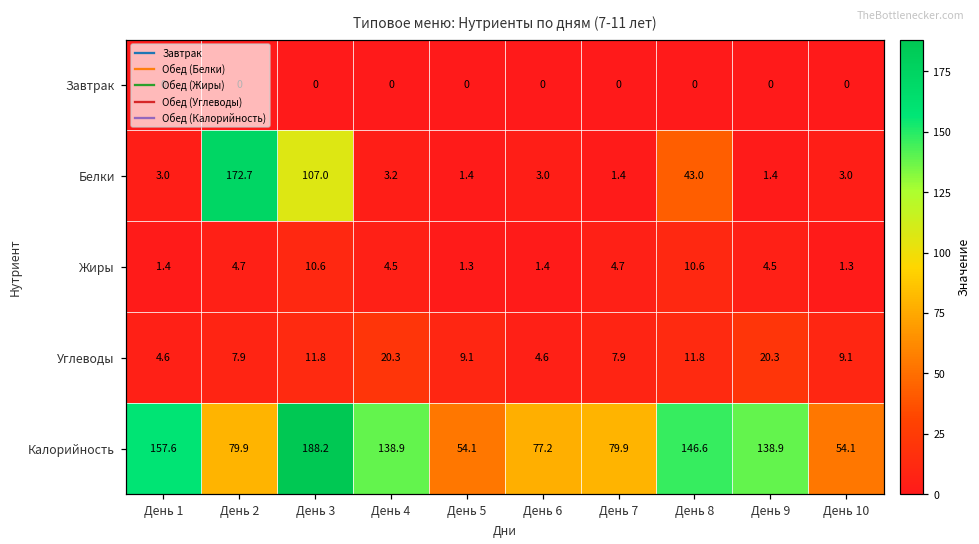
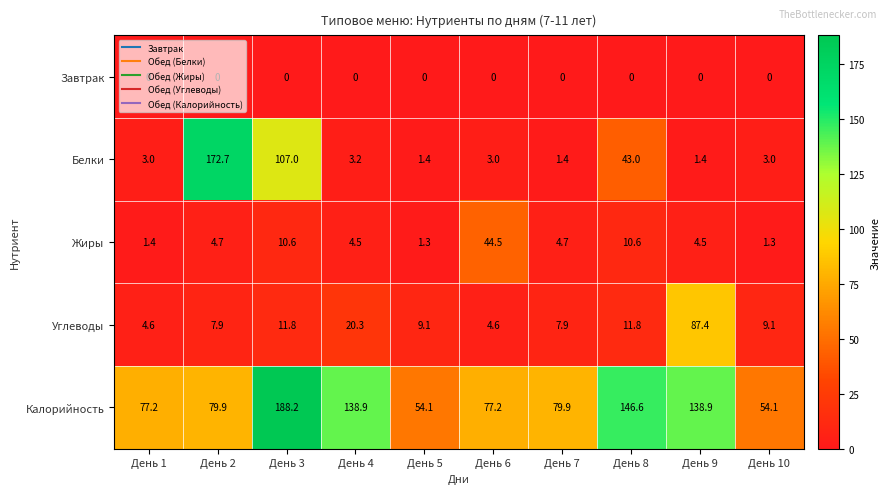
Жиры, День 6: 1.4 -> 44.5
Углеводы, День 9: 20.3 -> 87.4
Калорийность, День 1: 157.6 -> 77.2
